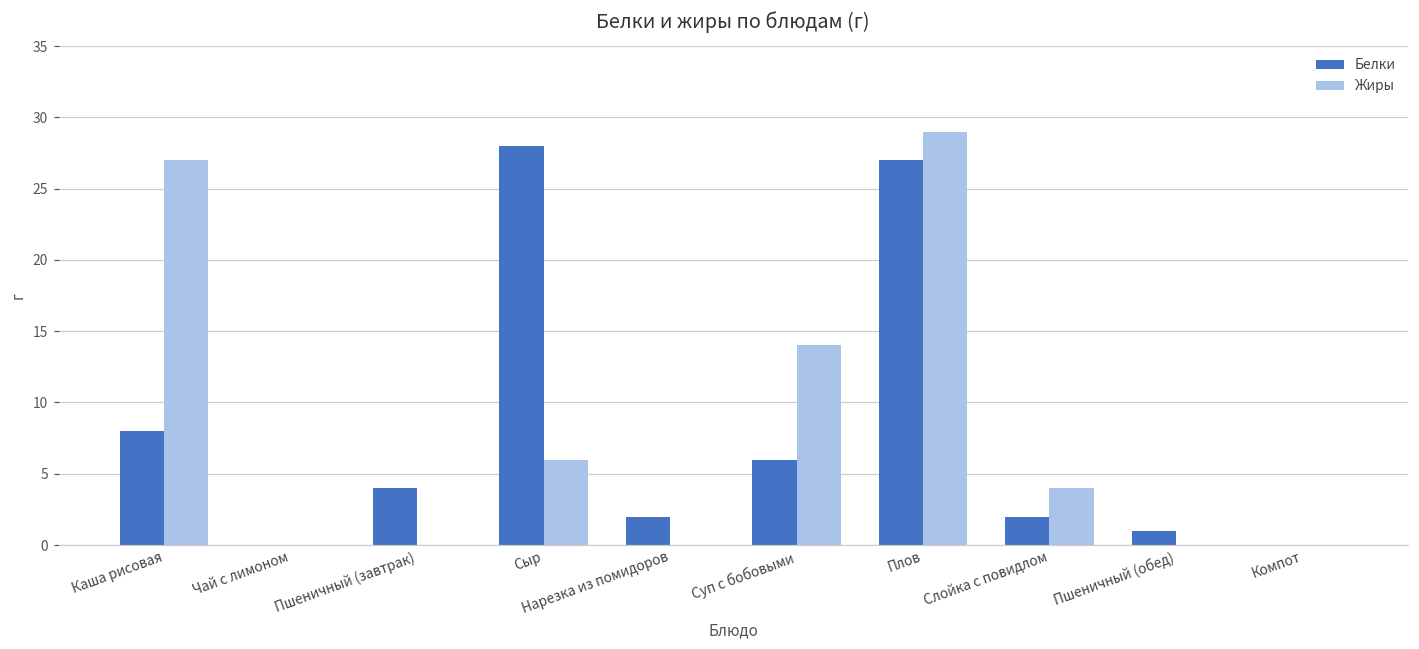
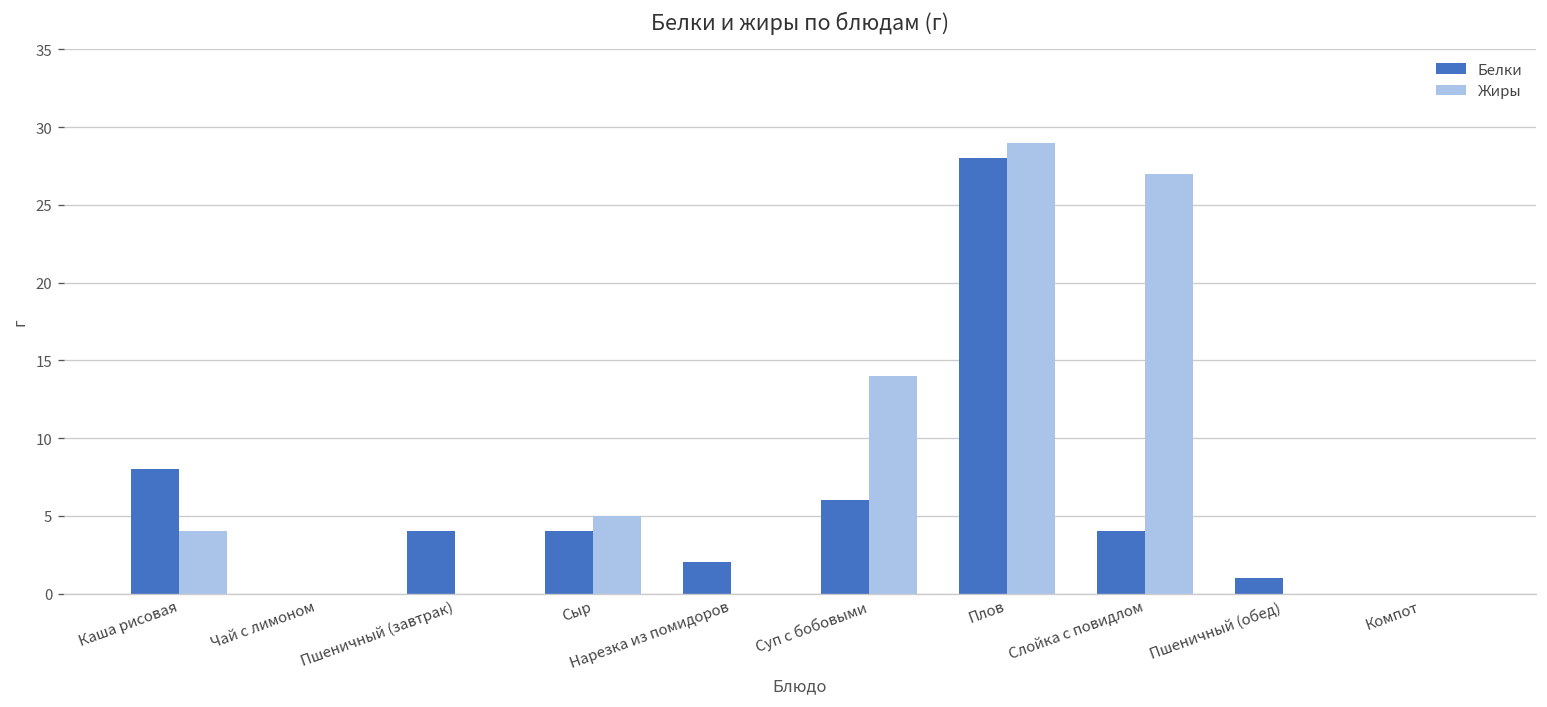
Жиры, Каша рисовая: 27 -> 4
Белки, Сыр: 28 -> 4
Жиры, Сыр: 6 -> 5
Белки, Плов: 27 -> 28
Белки, Слойка с повидлом: 2 -> 4
Жиры, Слойка с повидлом: 4 -> 27
